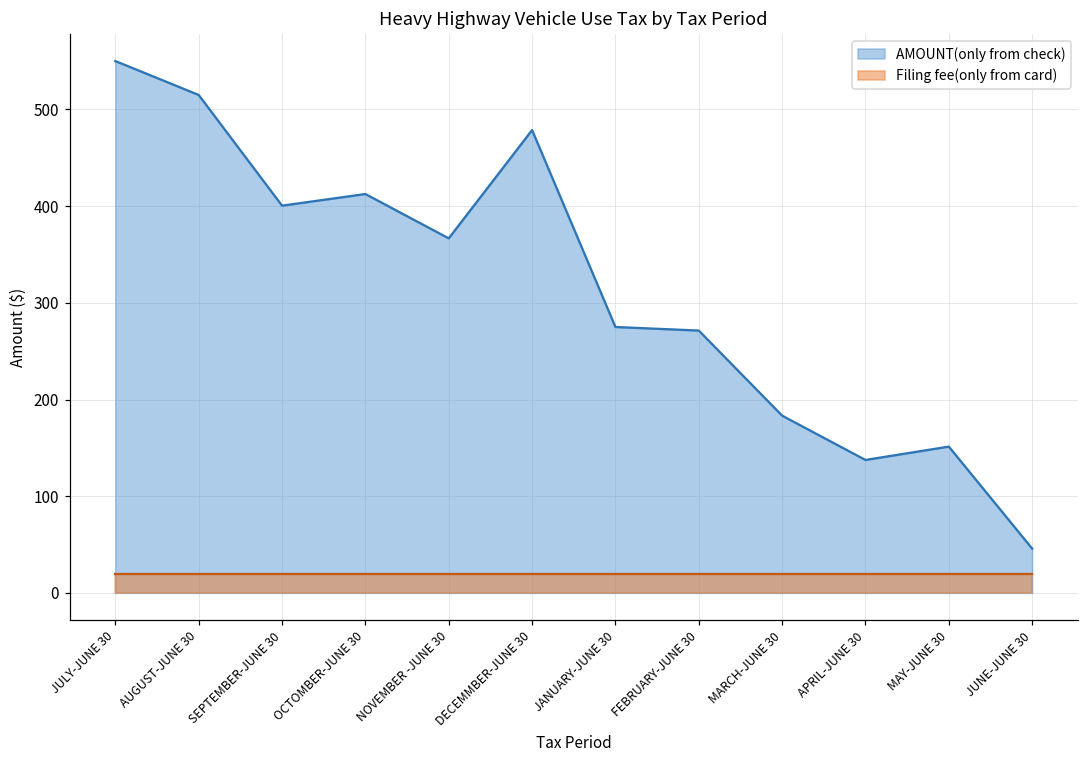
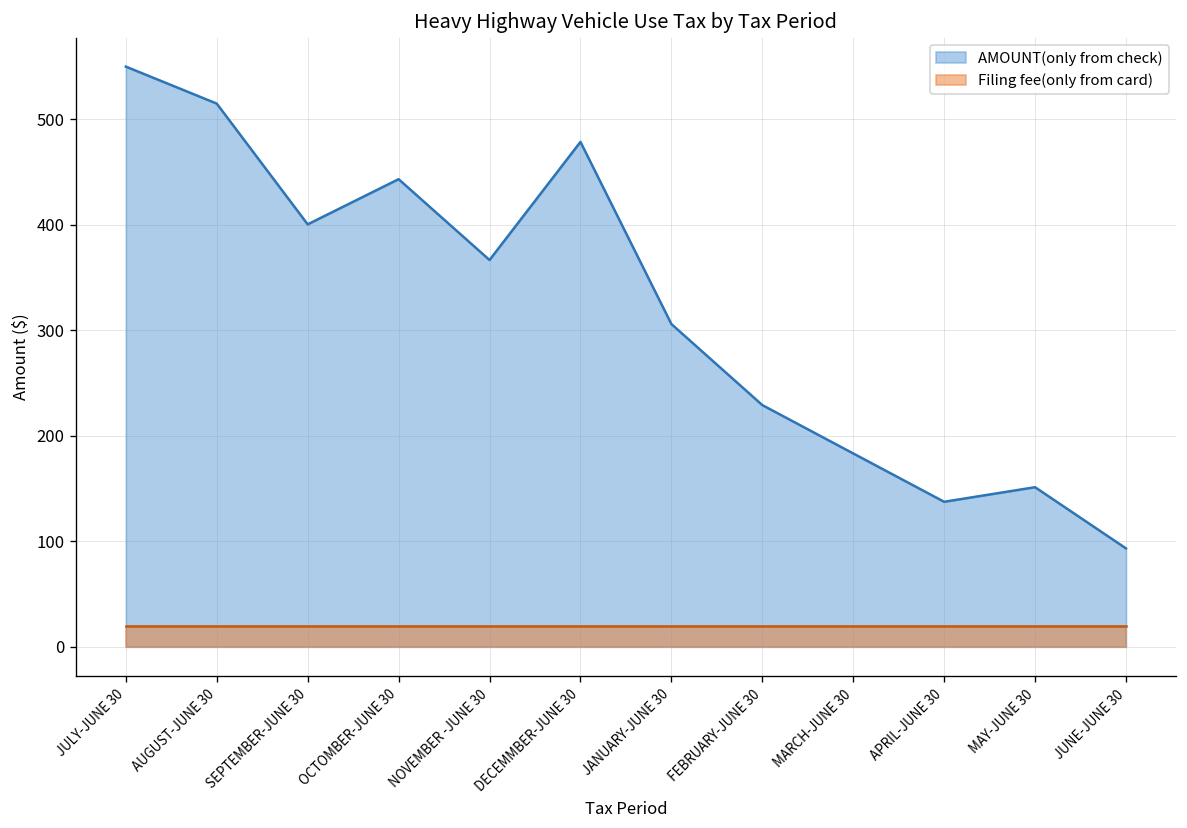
AMOUNT(only from check), OCTOMBER-JUNE 30: 410 -> 440
AMOUNT(only from check), JANUARY-JUNE 30: 280 -> 310
AMOUNT(only from check), FEBRUARY-JUNE 30: 270 -> 230
AMOUNT(only from check), JUNE-JUNE 30: 50 -> 90
